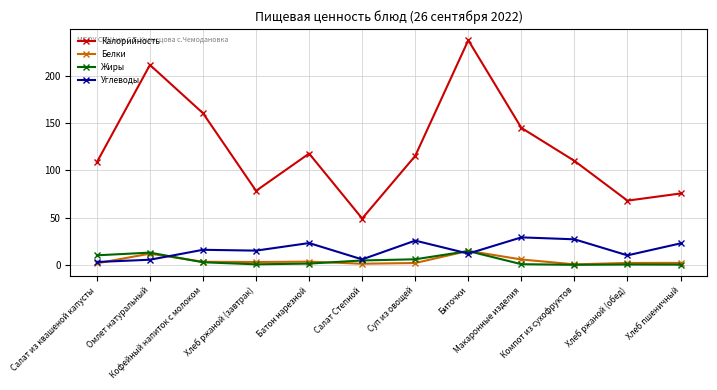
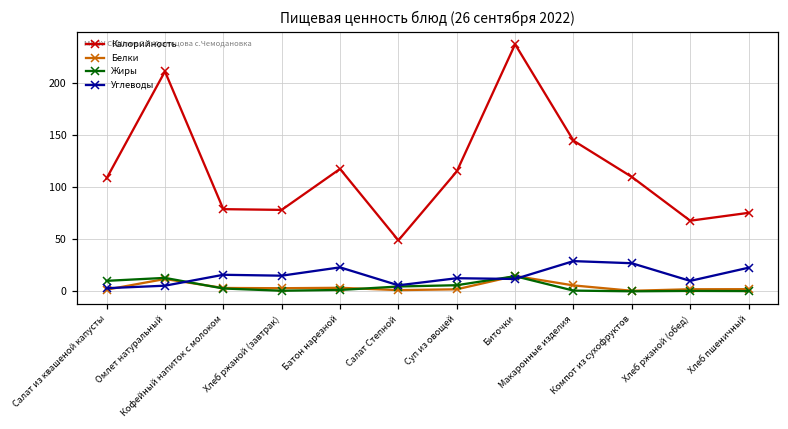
Калорийность, Кофейный напиток с молоком: 160 -> 80
Углеводы, Суп из овощей: 30 -> 10
